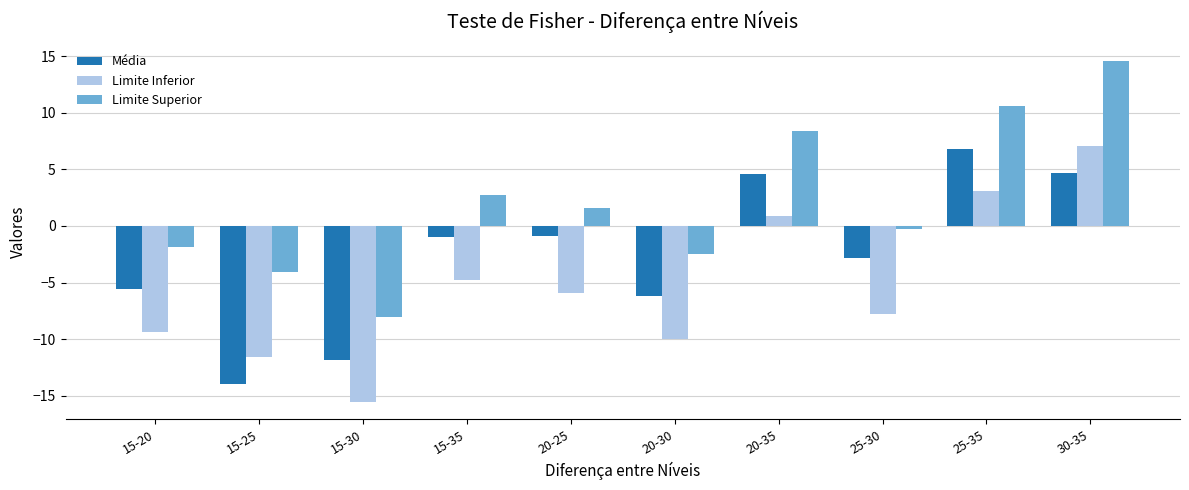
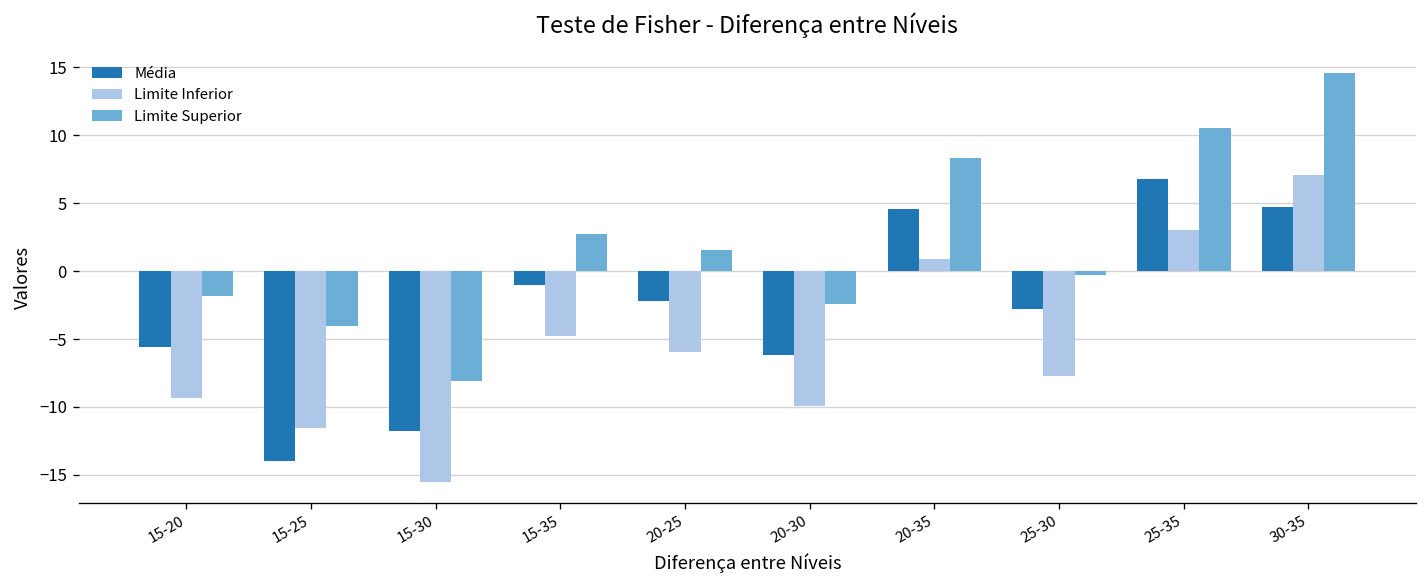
Média, 20-25: -0.9 -> -2.2
